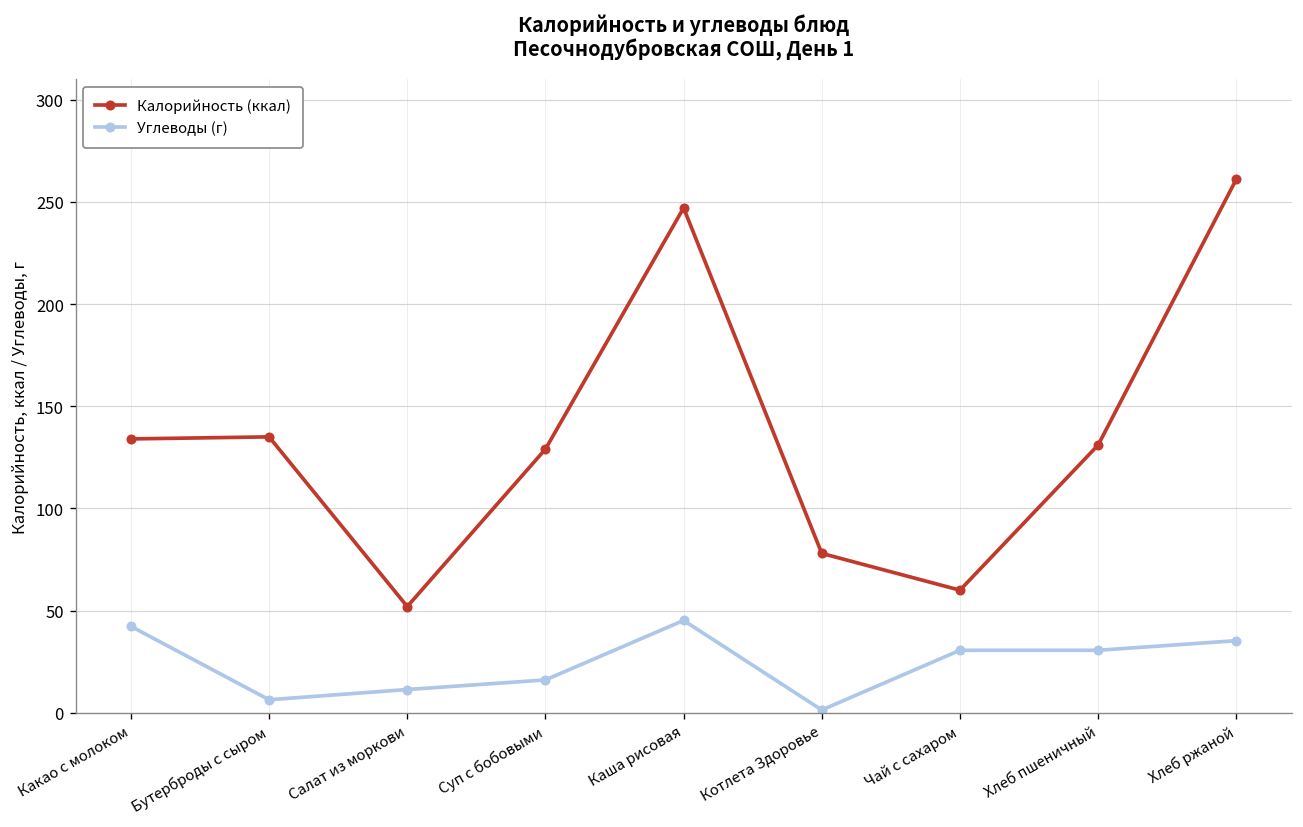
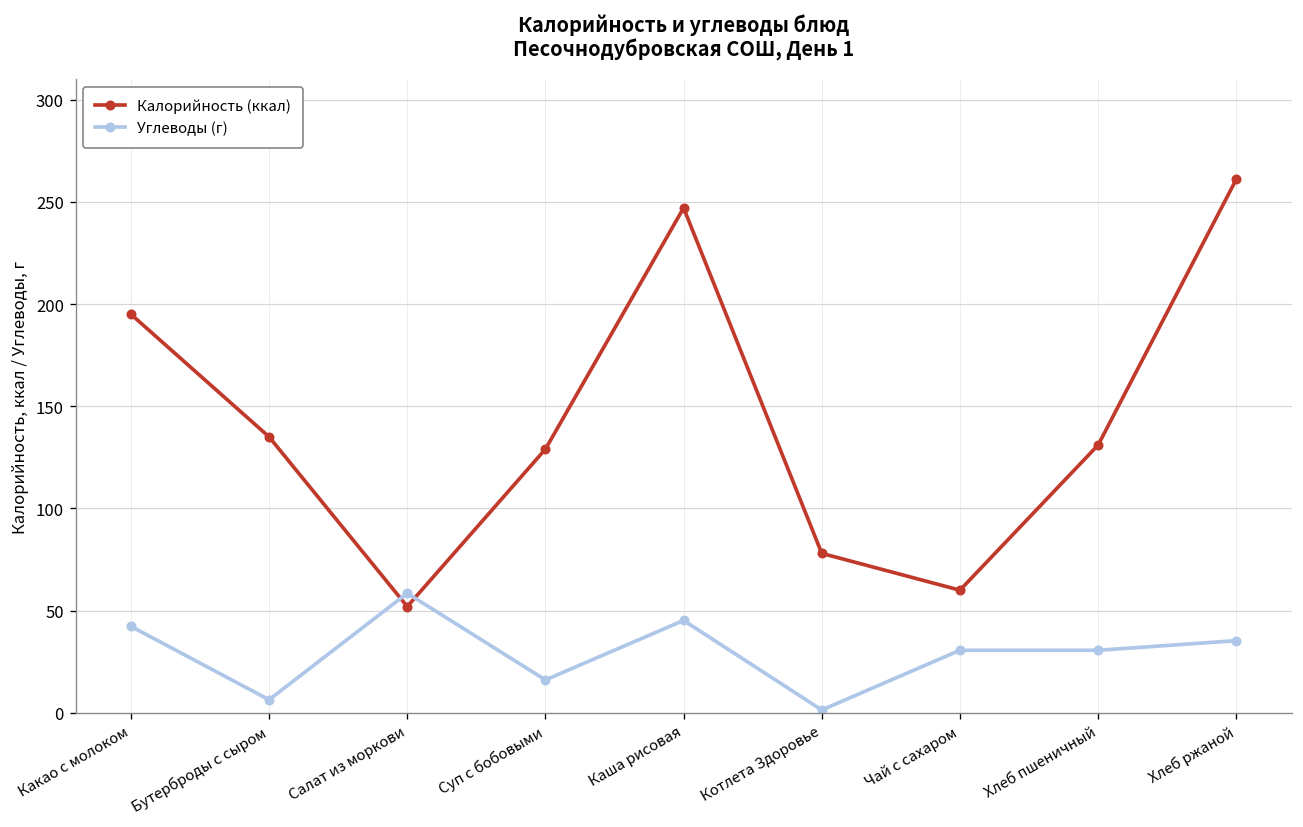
Калорийность (ккал), Какао с молоком: 134 -> 195
Углеводы (г), Салат из моркови: 11 -> 59
